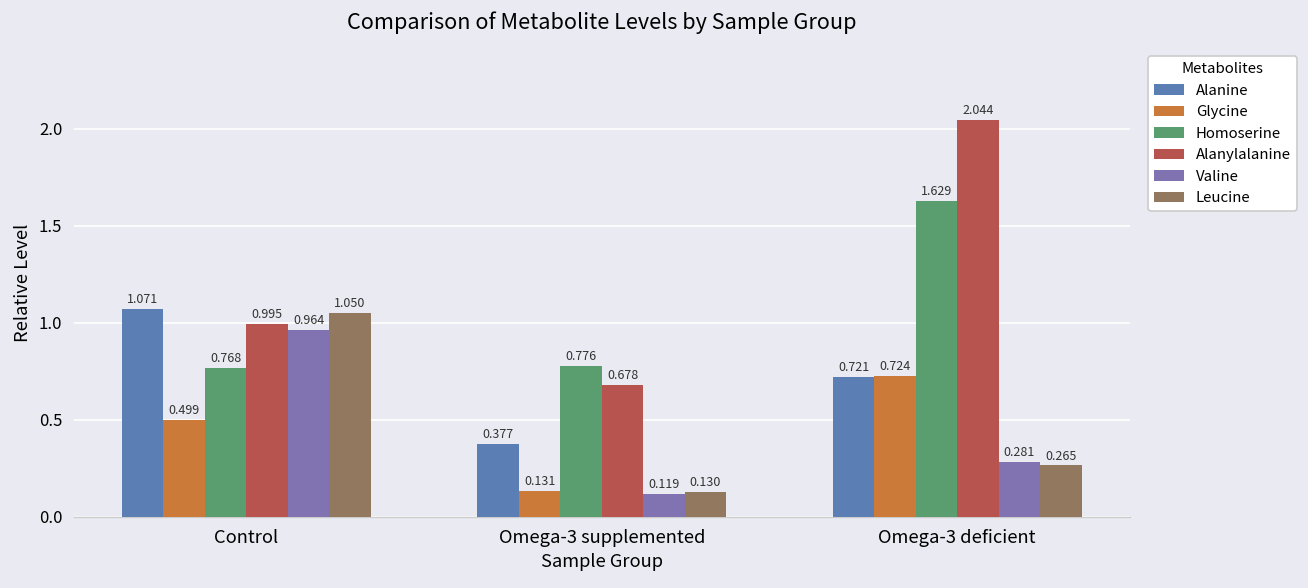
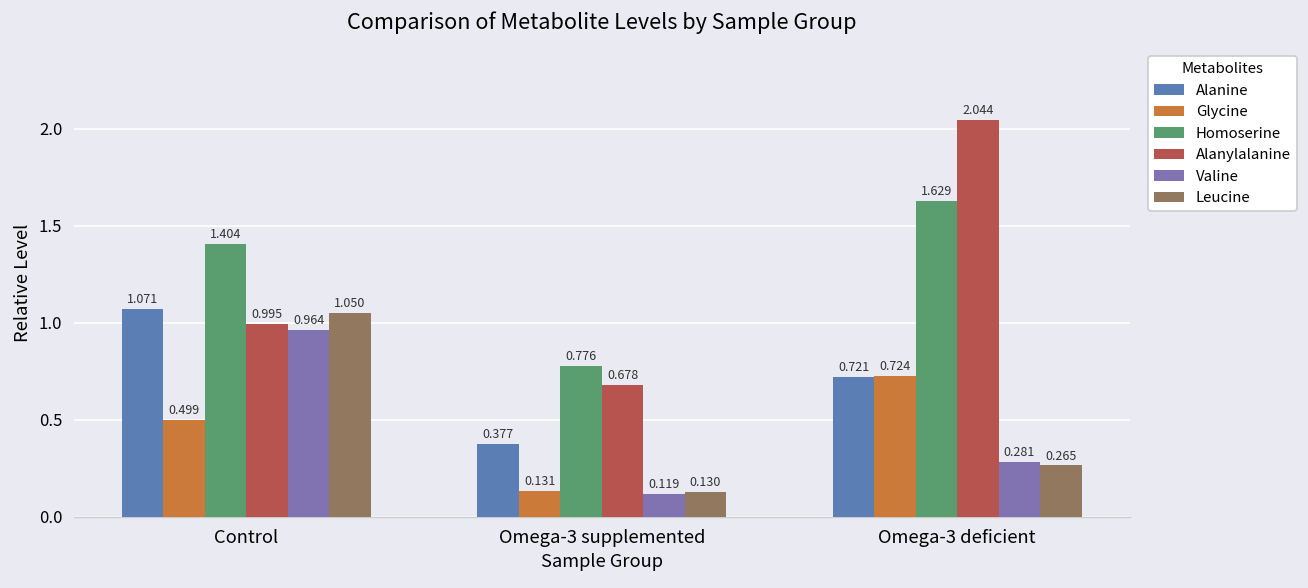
Homoserine, Control: 0.768 -> 1.404
